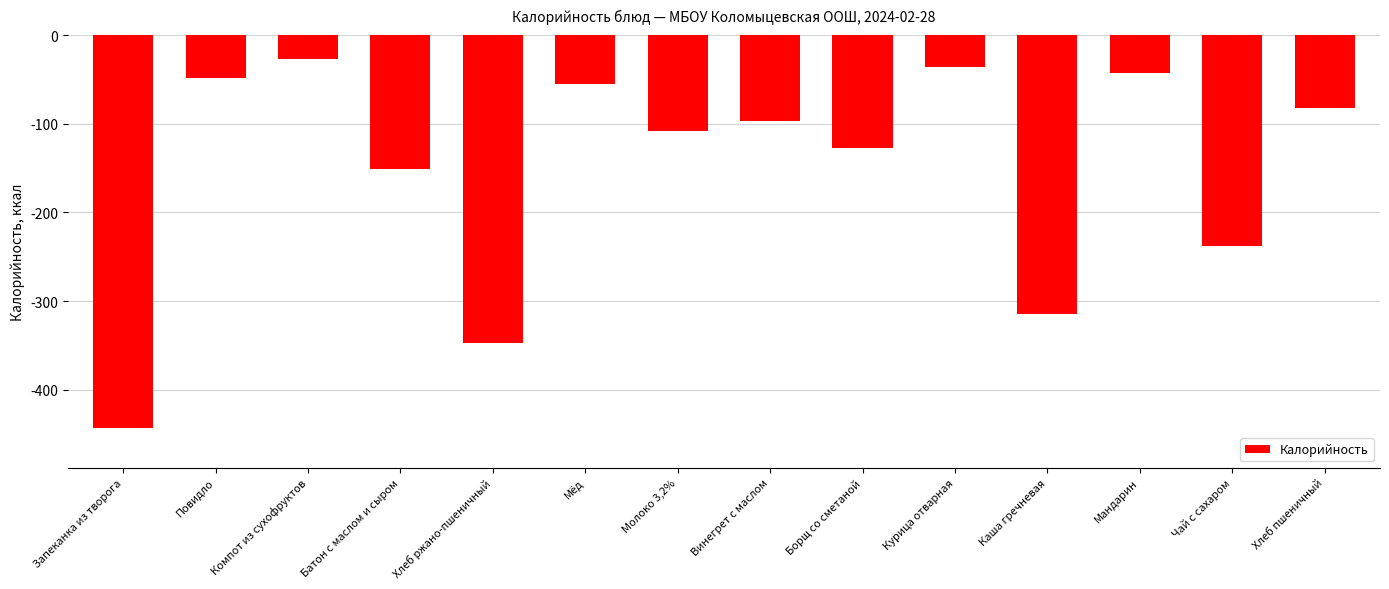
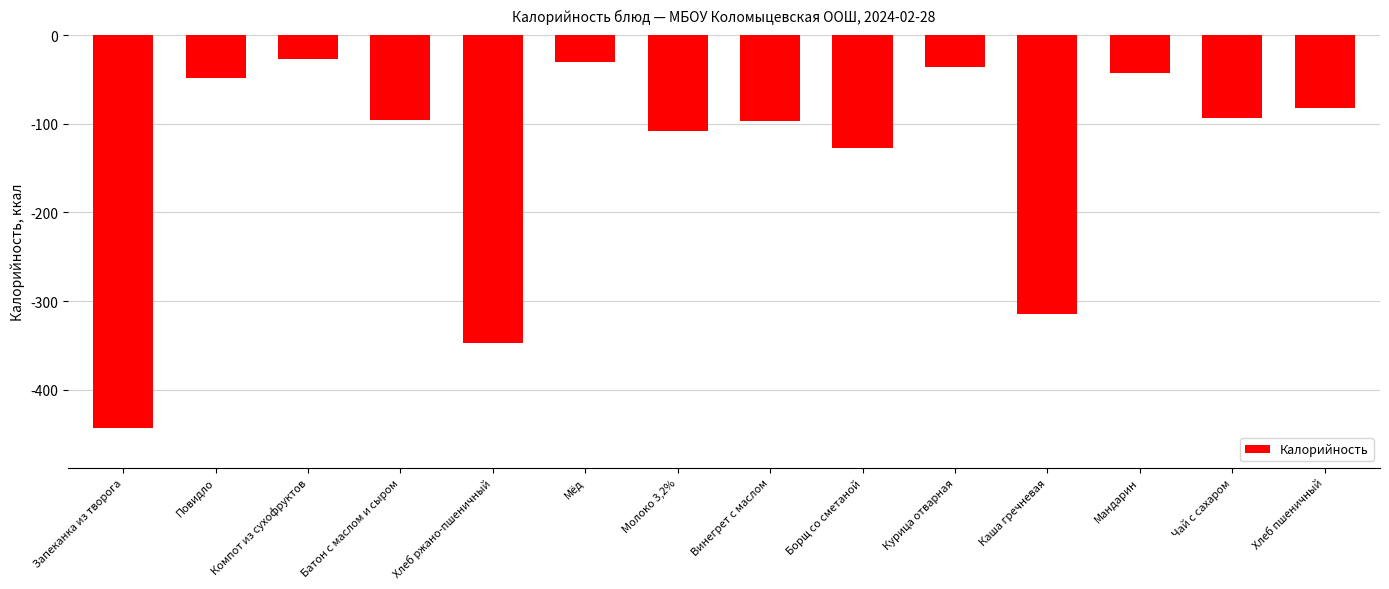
Батон с маслом и сыром: -150 -> -100
Мёд: -50 -> -30
Чай с сахаром: -240 -> -90
